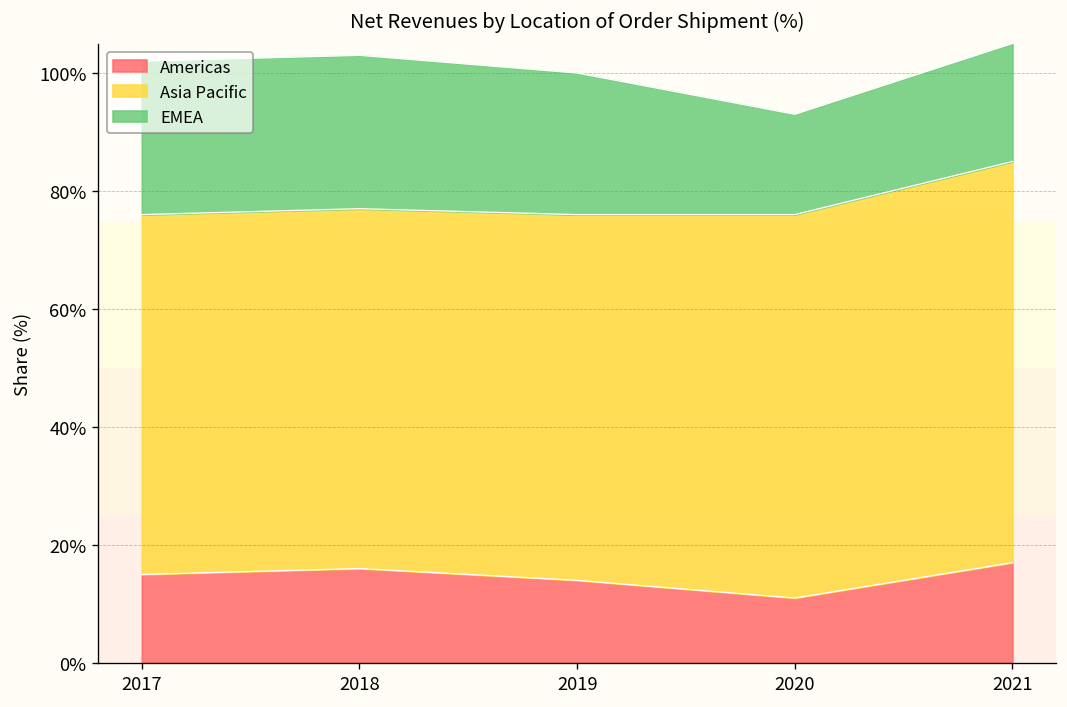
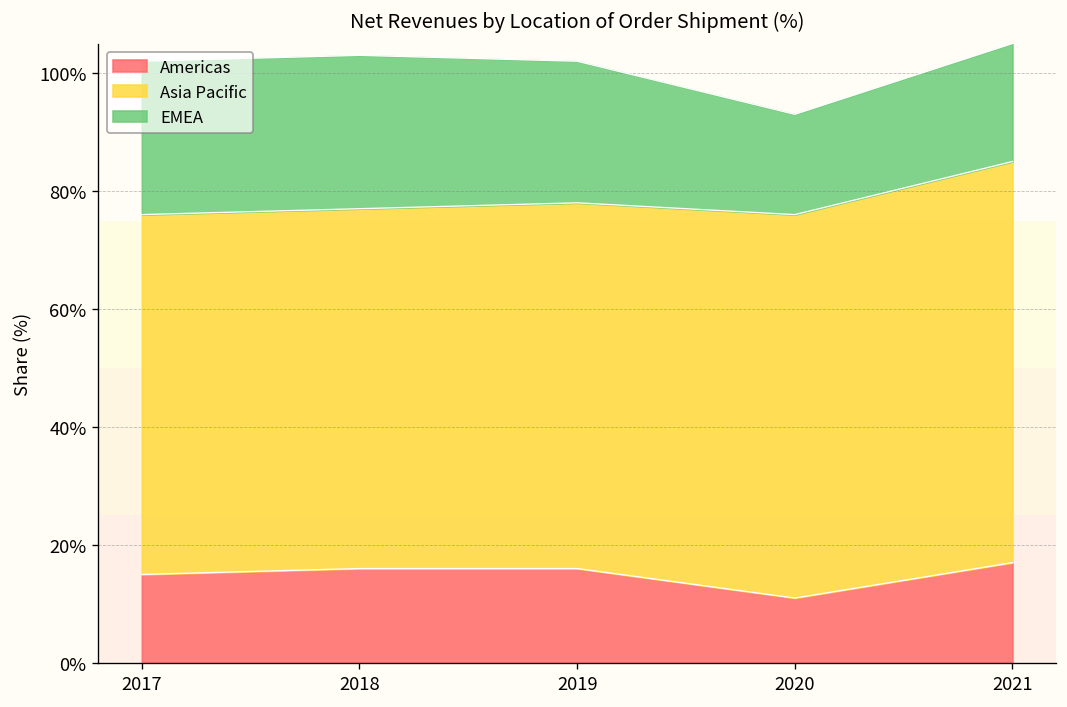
Americas, 2019: 14% -> 16%
